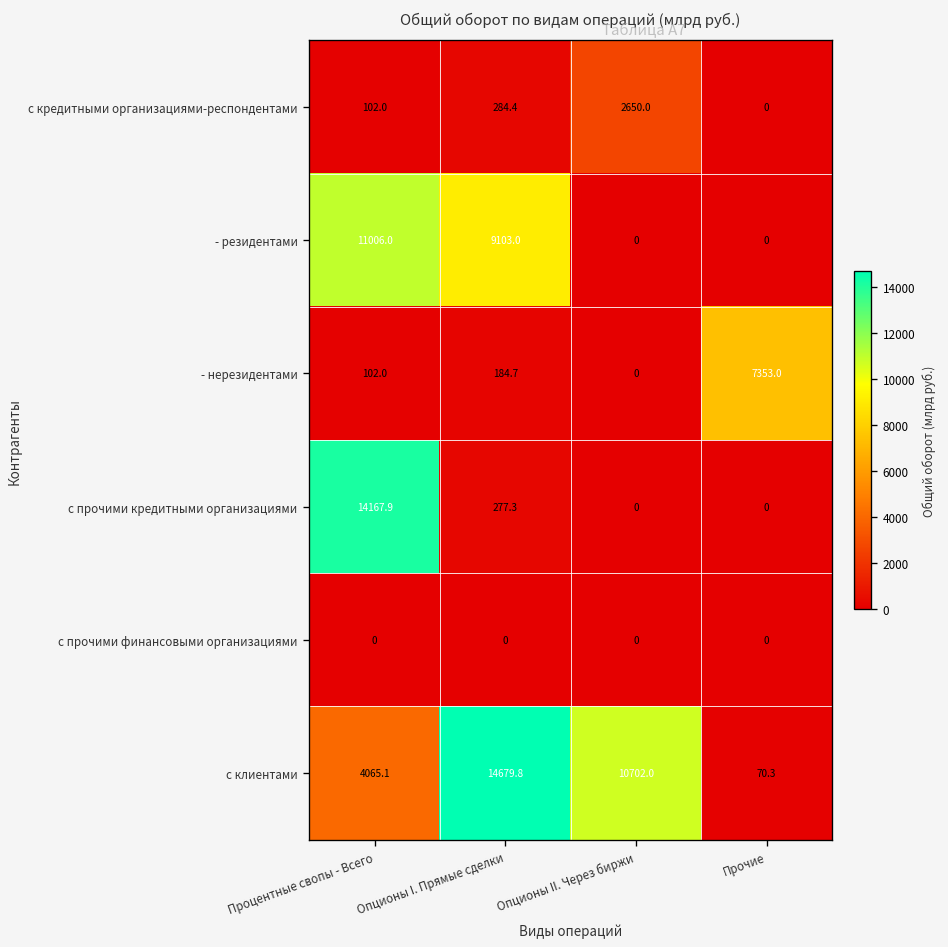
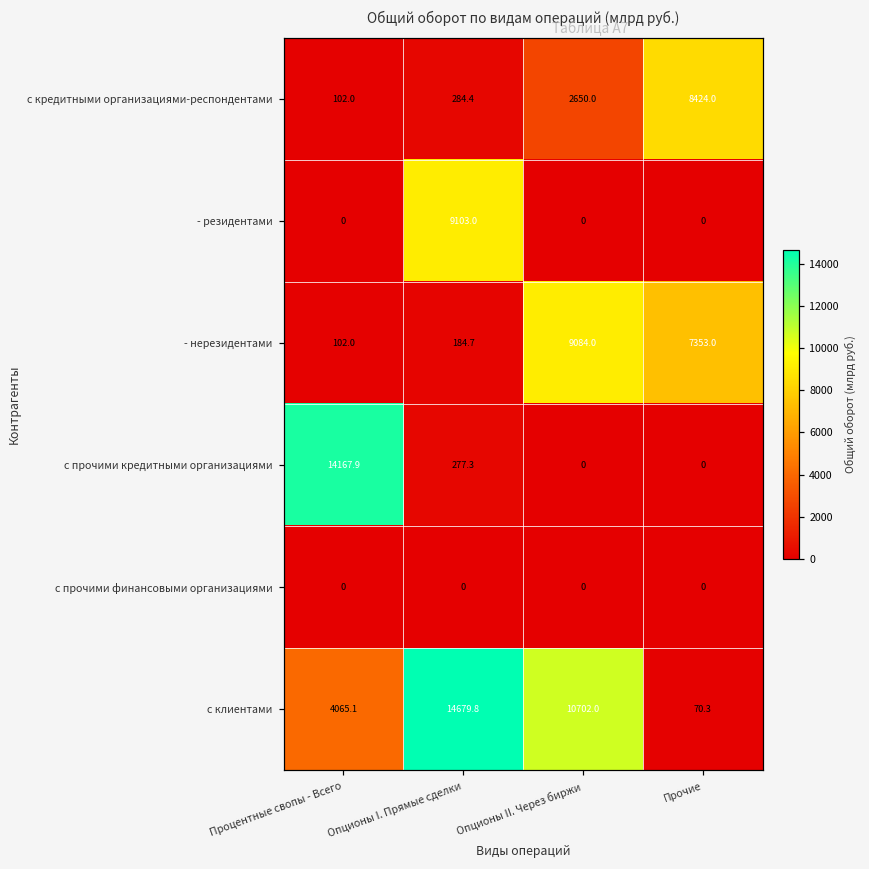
с кредитными организациями-респондентами, Прочие: 0 -> 8424.0
- резидентами, Процентные свопы - Всего: 11006.0 -> 0
- нерезидентами, Опционы II. Через биржи: 0 -> 9084.0
